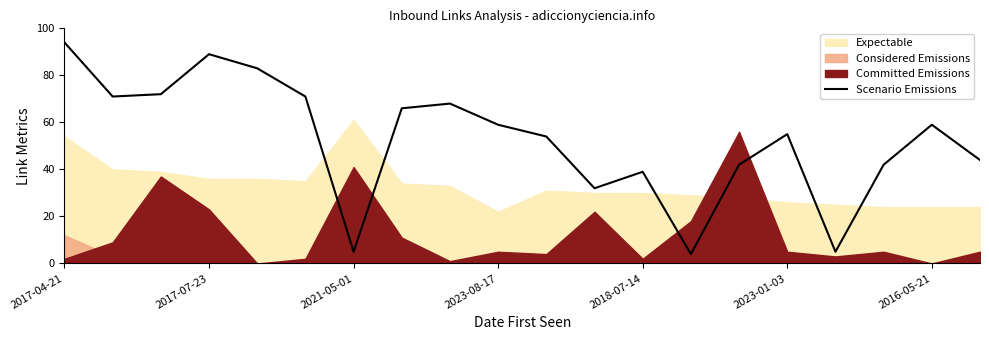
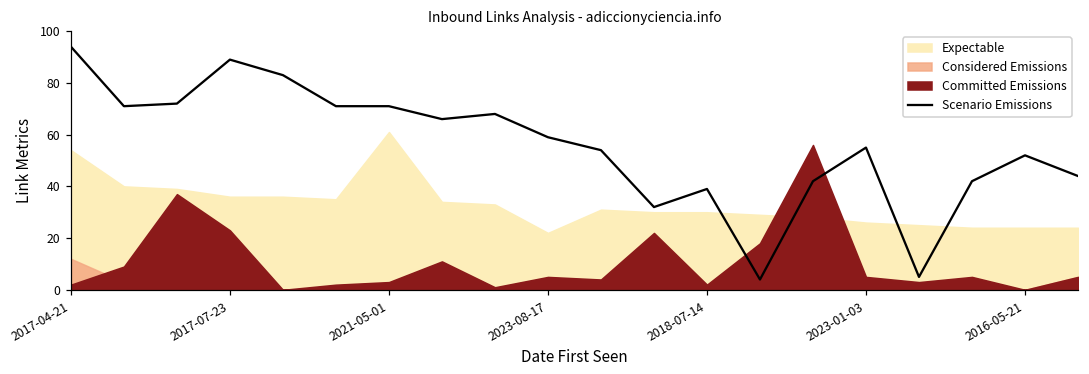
Scenario Emissions, 2021-05-01: 5 -> 71
Committed Emissions, 2021-05-01: 41 -> 3
Scenario Emissions, 2016-05-21: 59 -> 52
